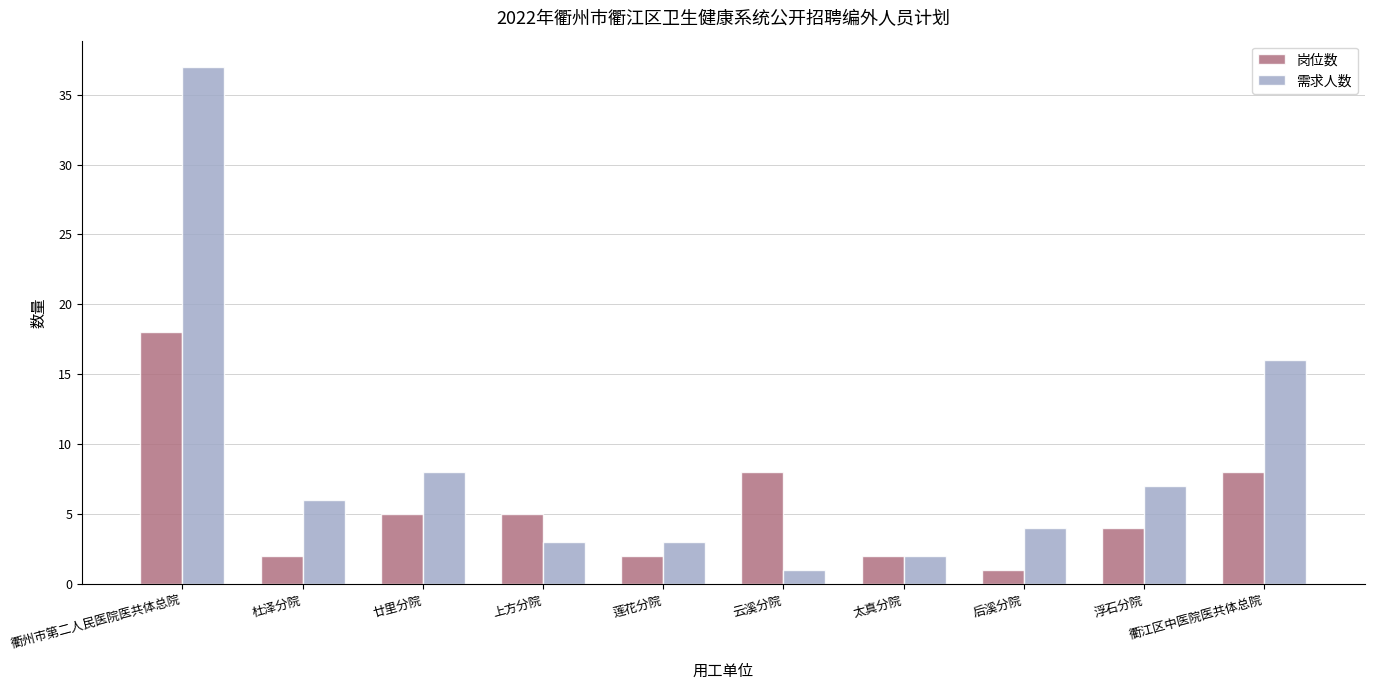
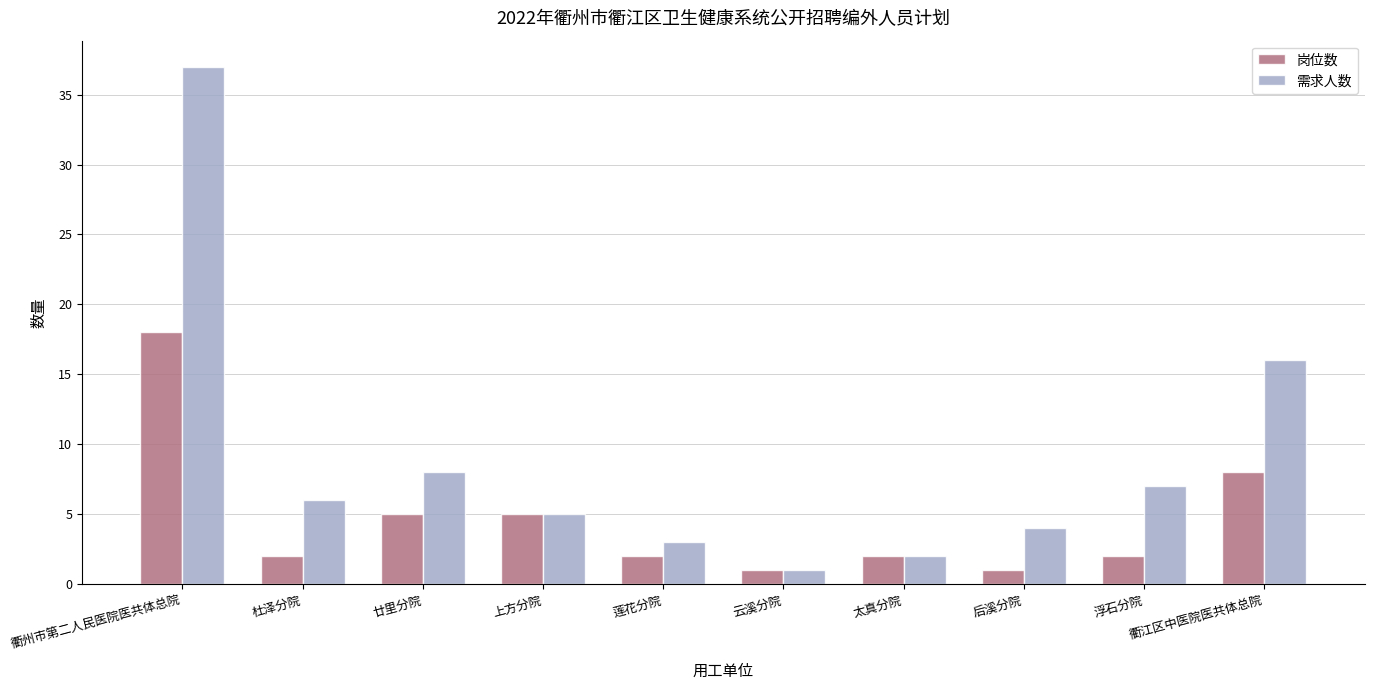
需求人数, 上方分院: 3 -> 5
岗位数, 云溪分院: 8 -> 1
岗位数, 浮石分院: 4 -> 2
